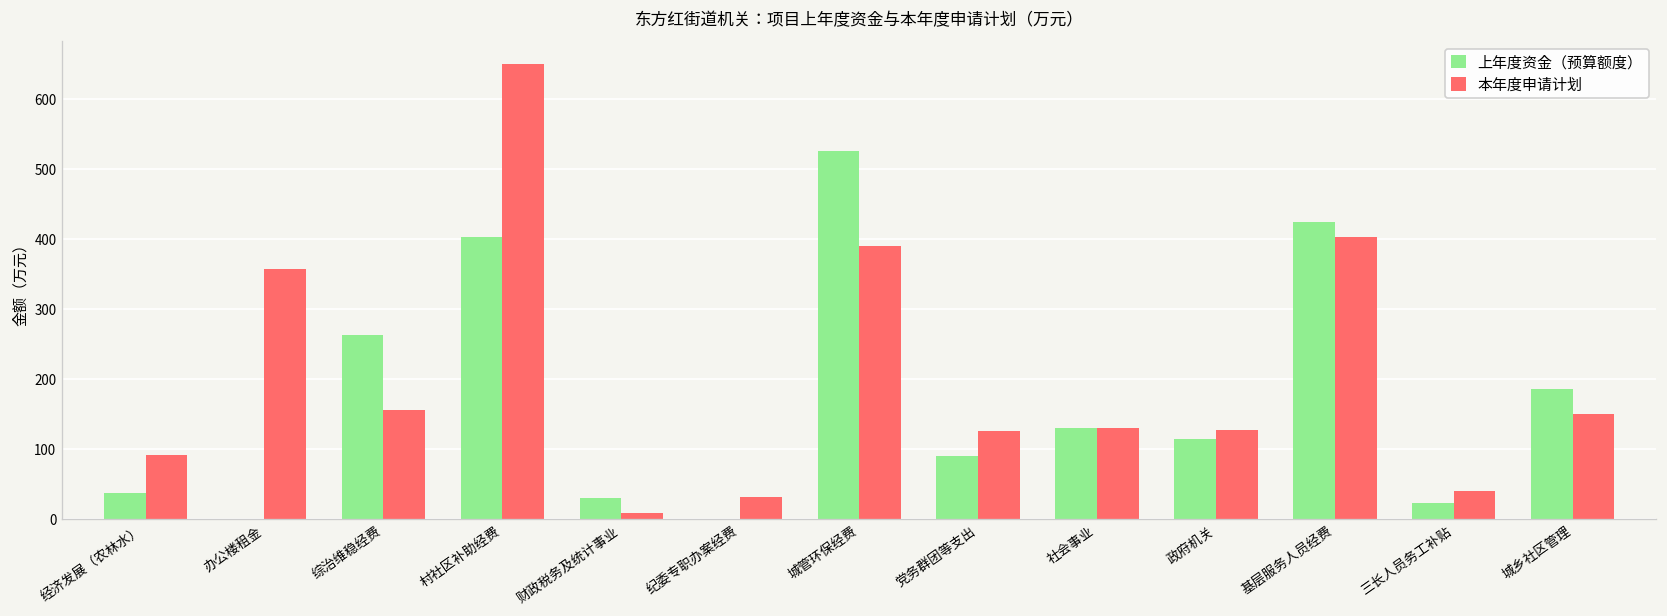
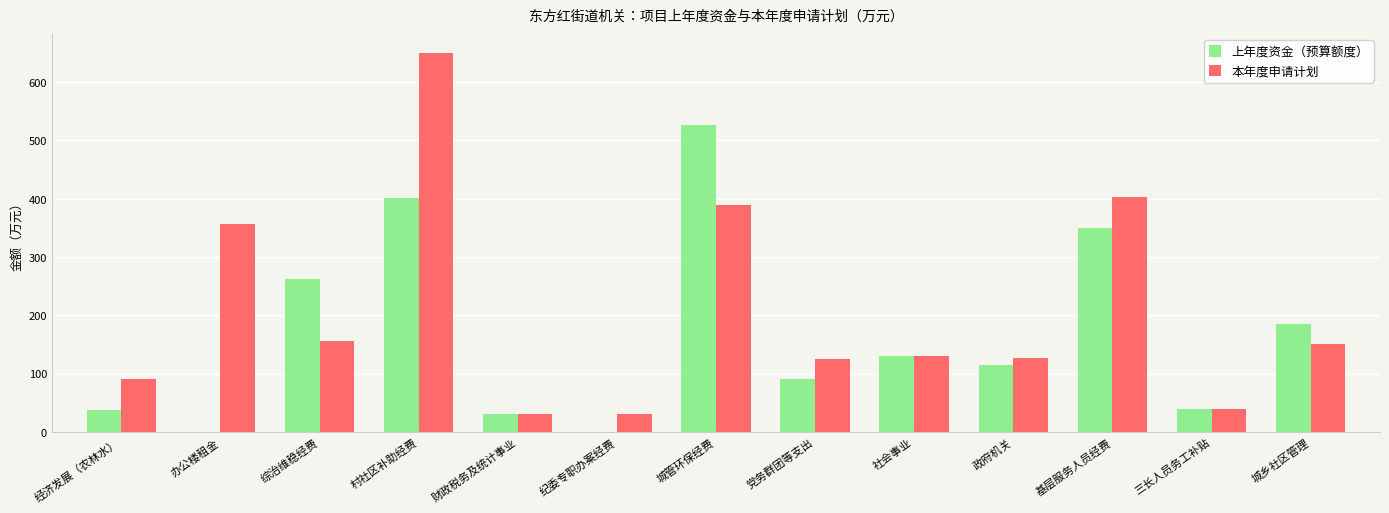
本年度申请计划, 财政税务及统计事业: 10 -> 30
上年度资金（预算额度）, 基层服务人员经费: 420 -> 350
上年度资金（预算额度）, 三长人员务工补贴: 20 -> 40
